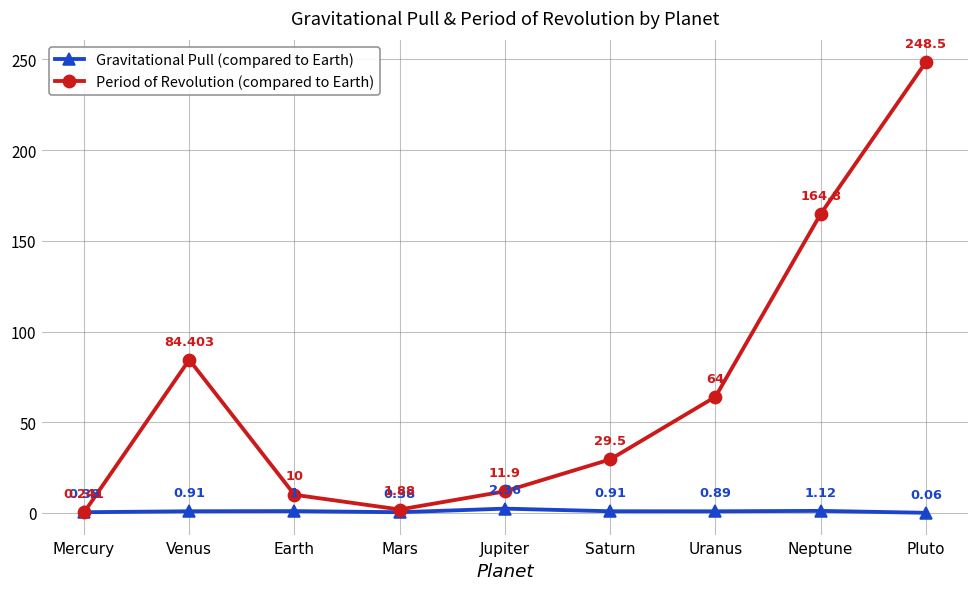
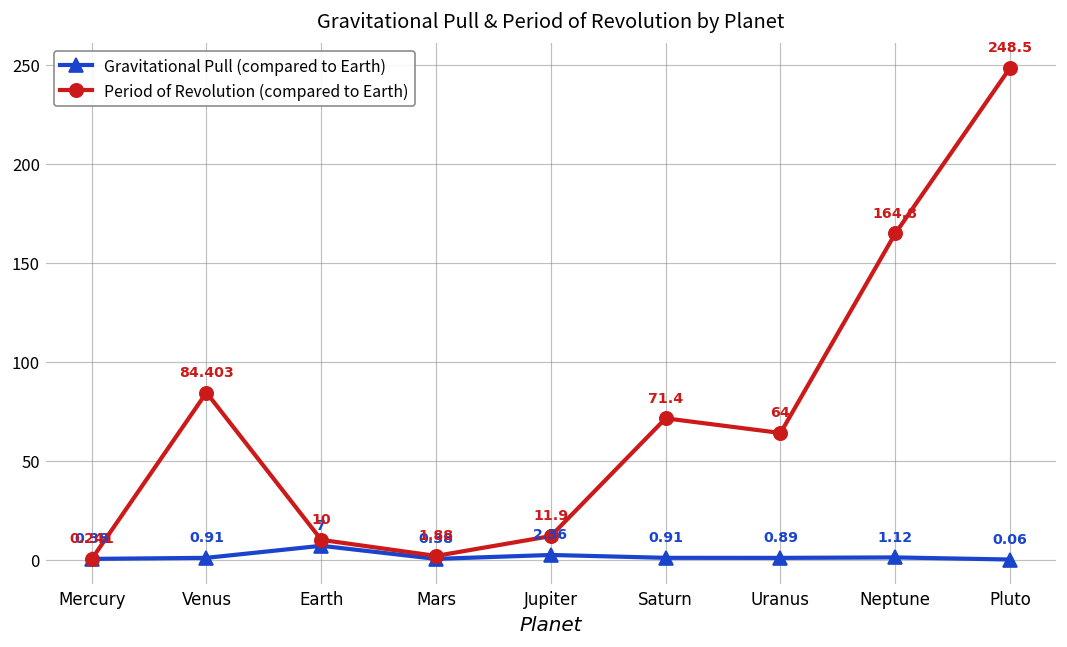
Gravitational Pull (compared to Earth), Earth: 1 -> 7
Period of Revolution (compared to Earth), Saturn: 29.5 -> 71.4
